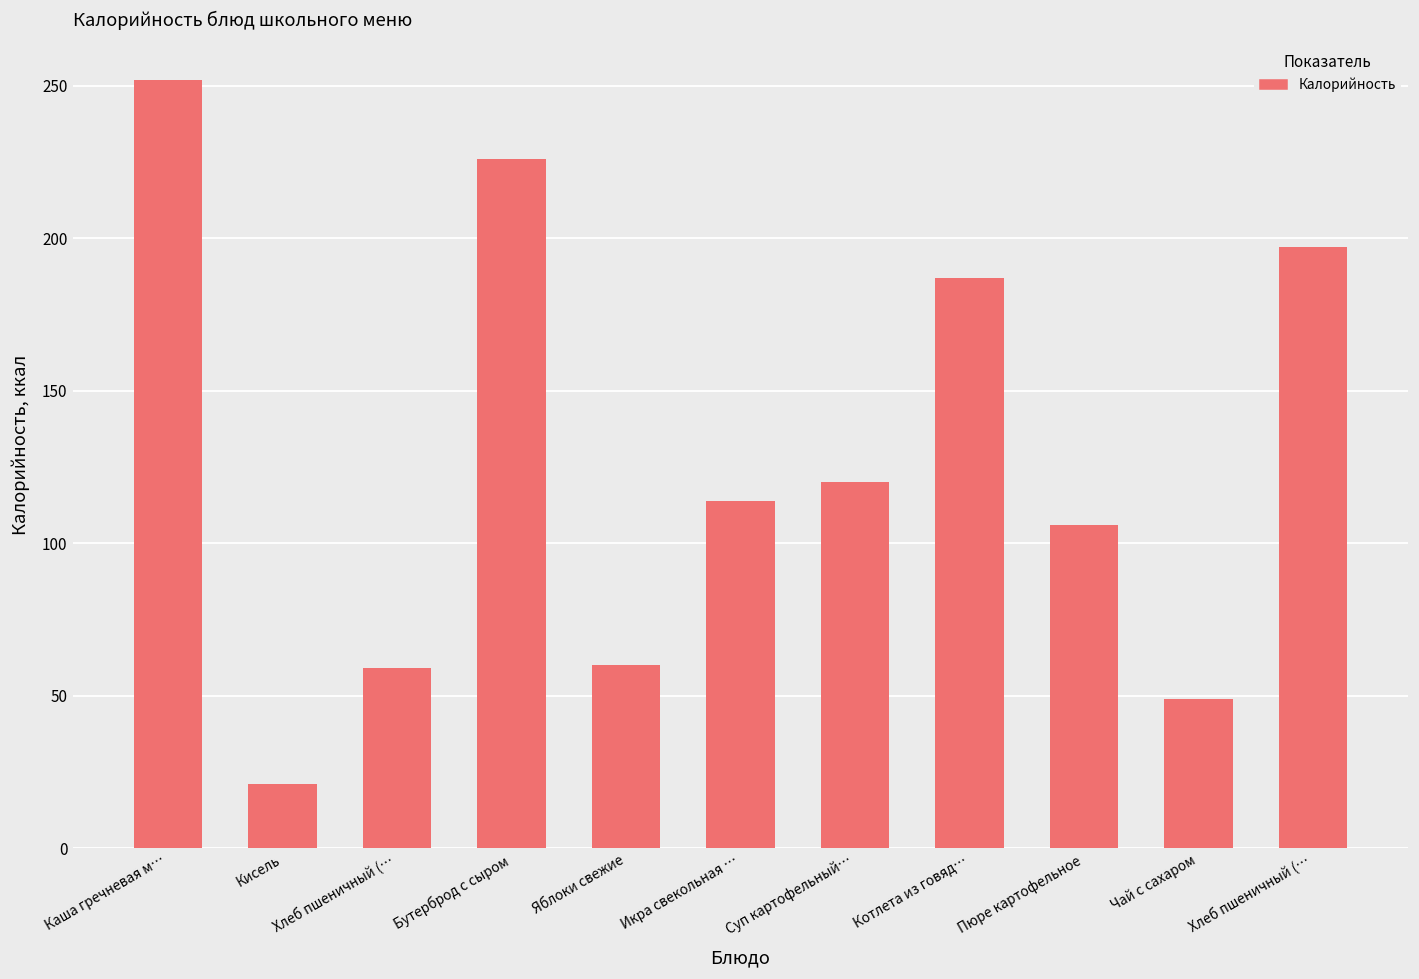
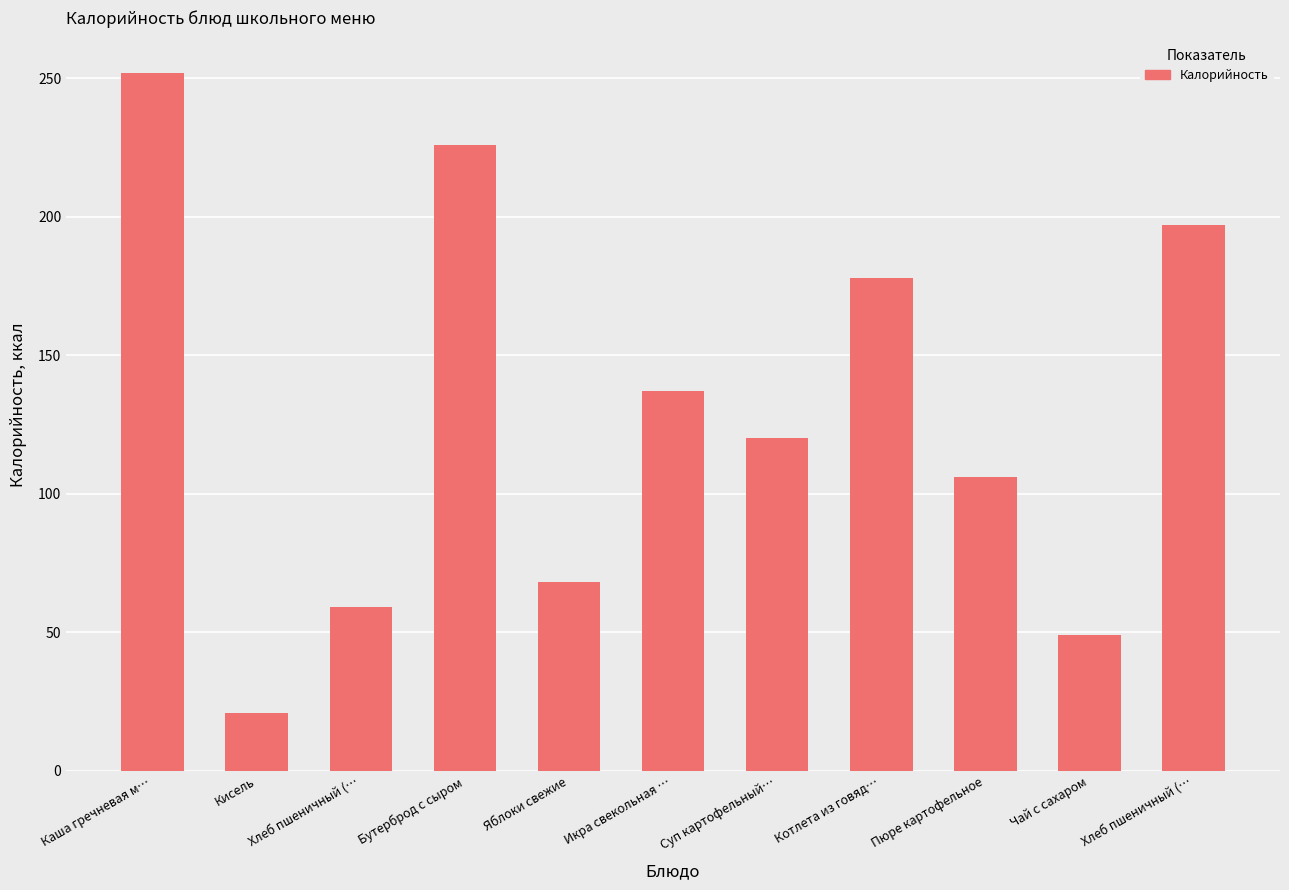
Яблоки свежие: 60 -> 68
Икра свекольная …: 114 -> 137
Котлета из говяд…: 187 -> 178
